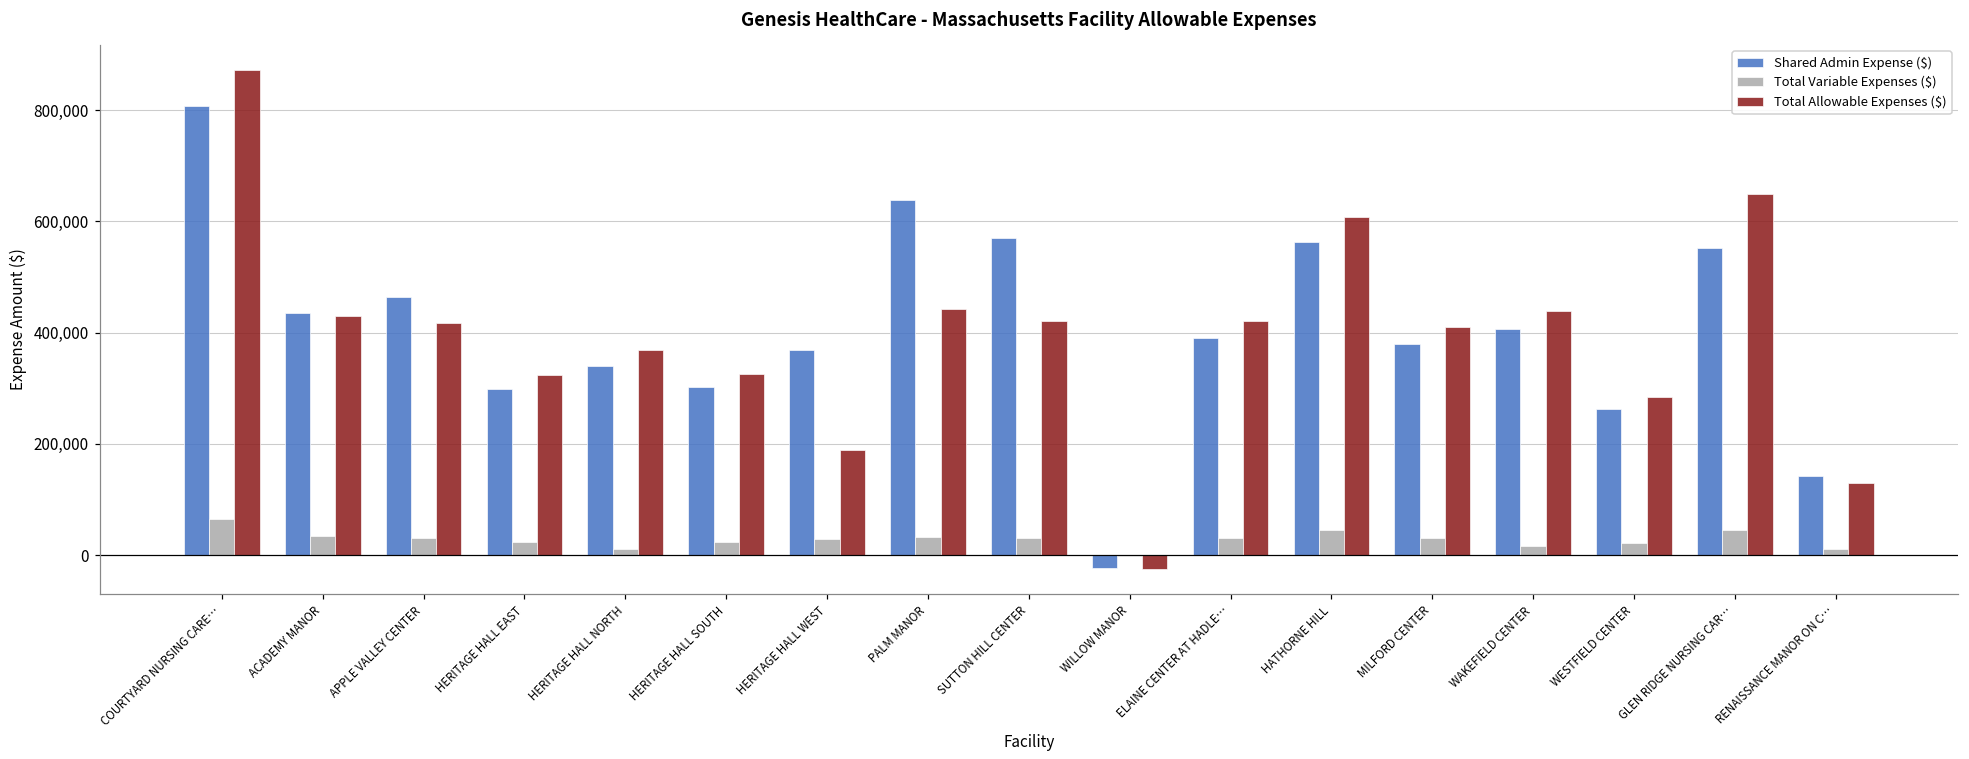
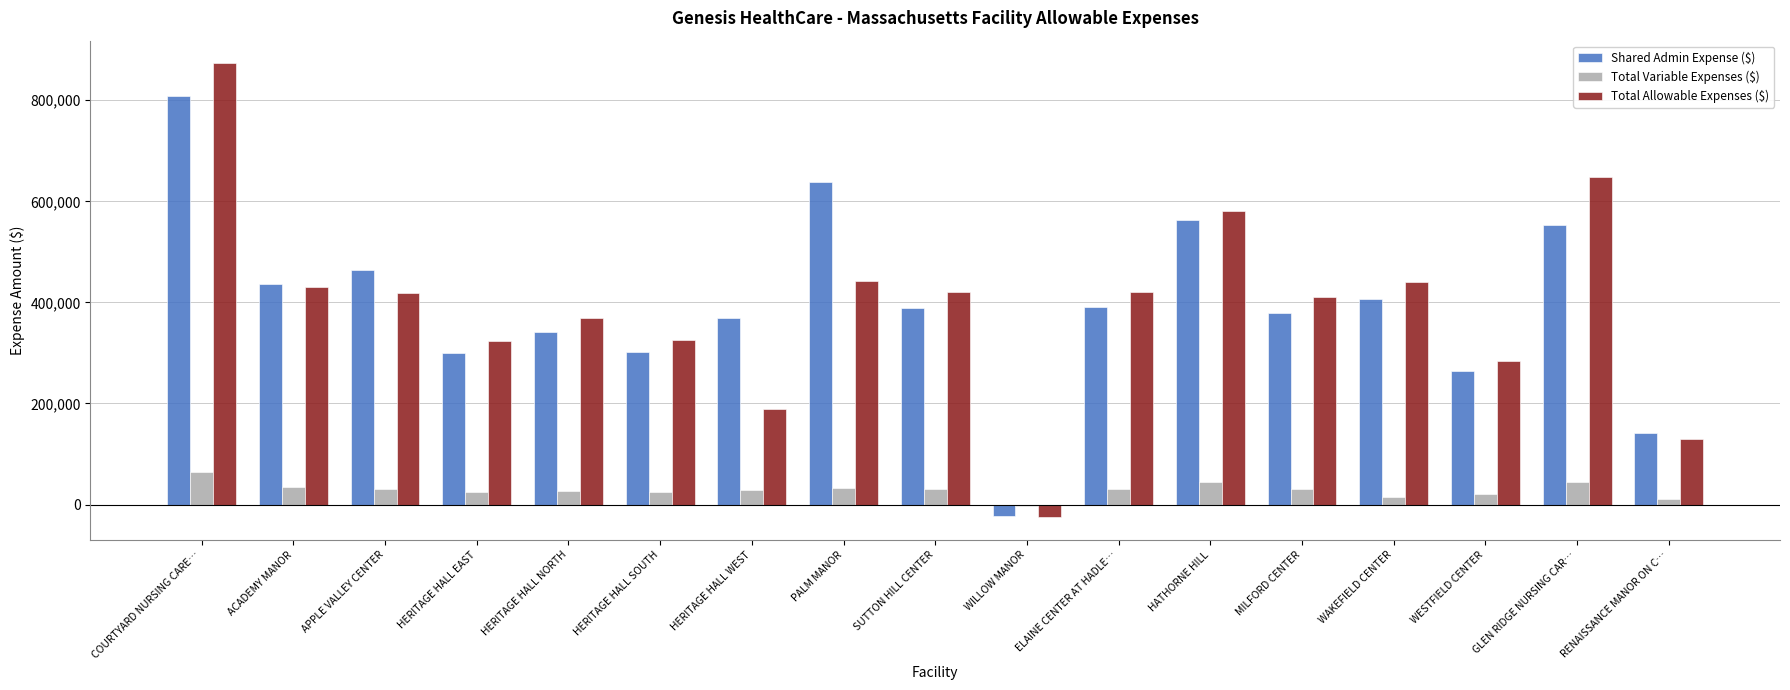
Total Variable Expenses ($), HERITAGE HALL NORTH: 10,000 -> 30,000
Shared Admin Expense ($), SUTTON HILL CENTER: 570,000 -> 390,000
Total Allowable Expenses ($), HATHORNE HILL: 610,000 -> 580,000
